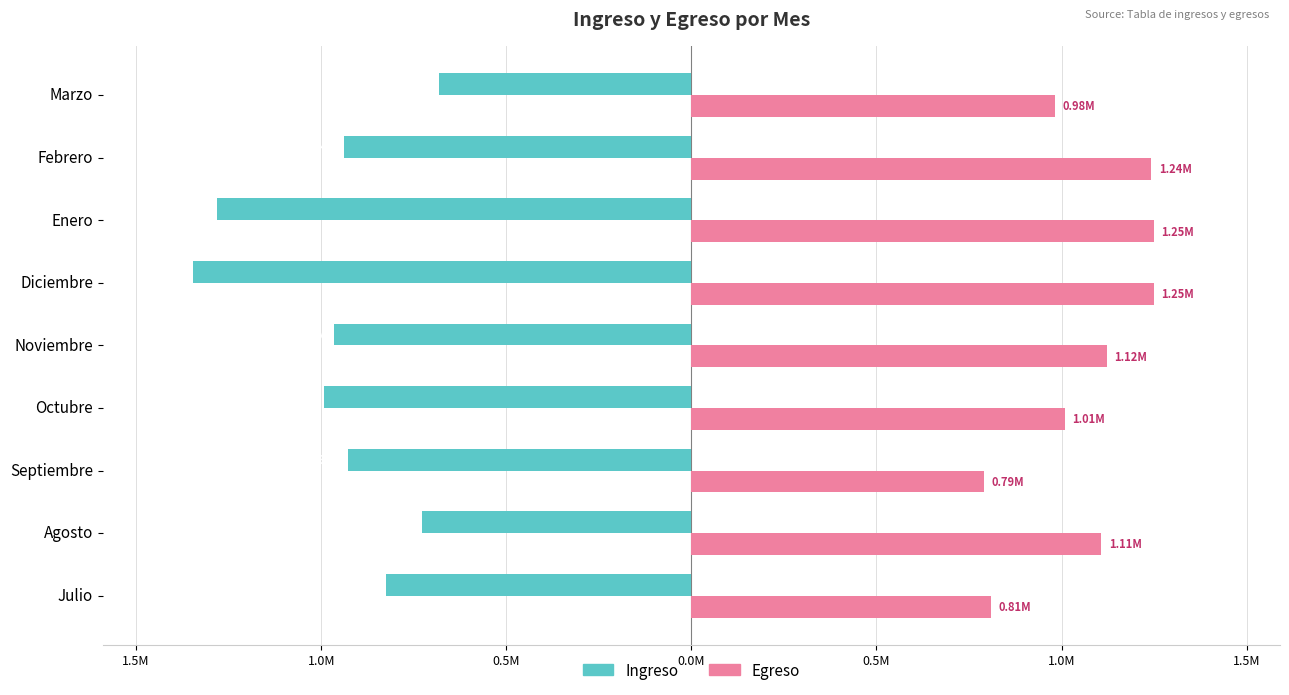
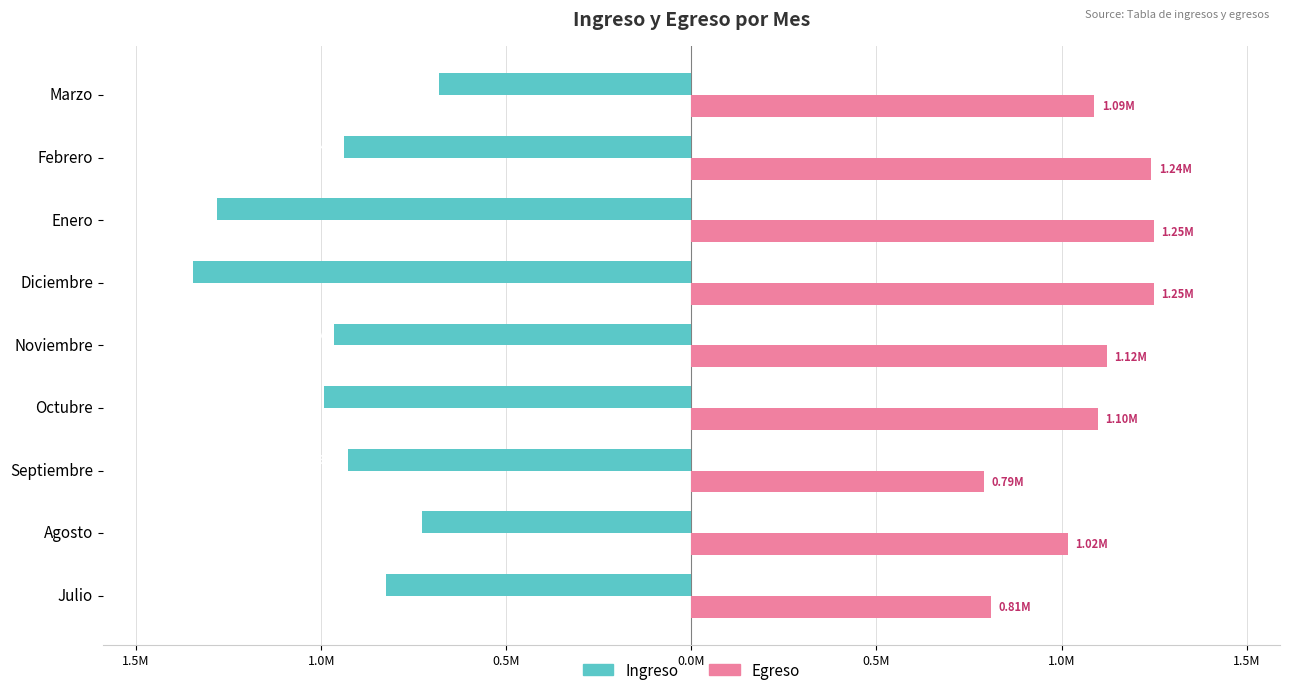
Egreso, Marzo: 0.98M -> 1.09M
Egreso, Octubre: 1.01M -> 1.10M
Egreso, Agosto: 1.11M -> 1.02M
